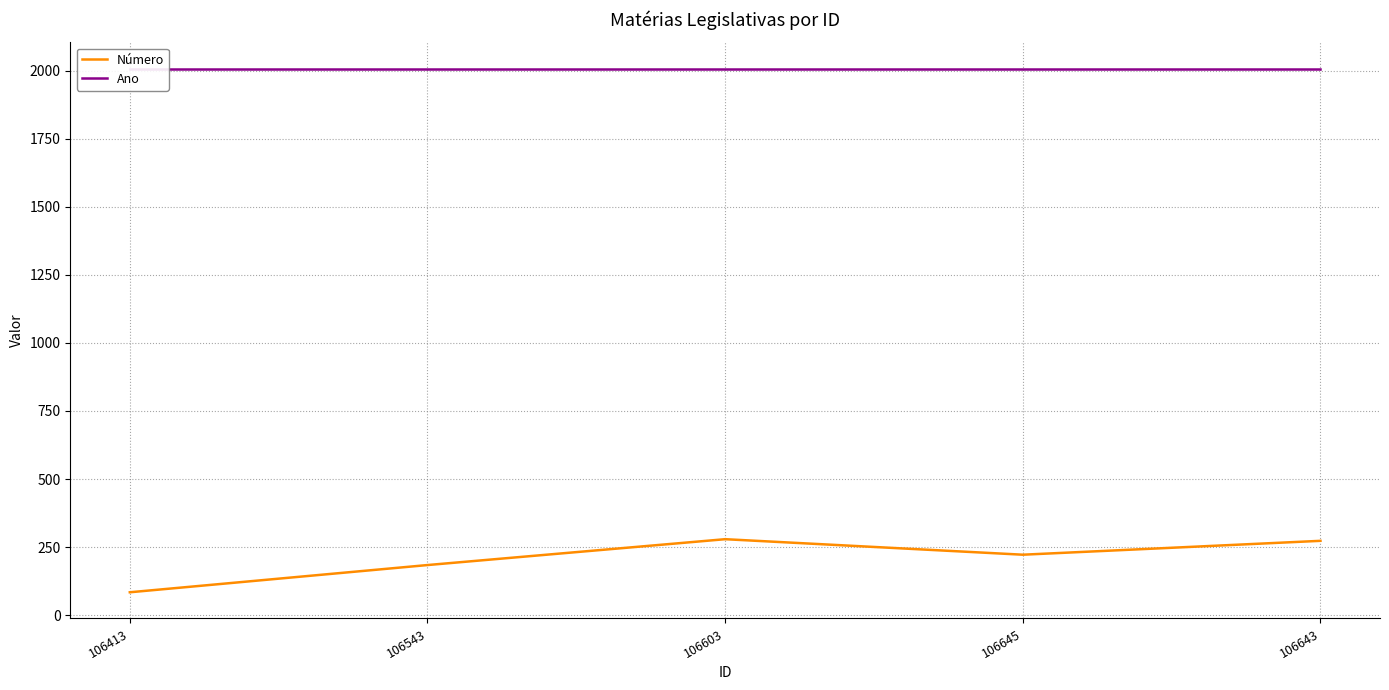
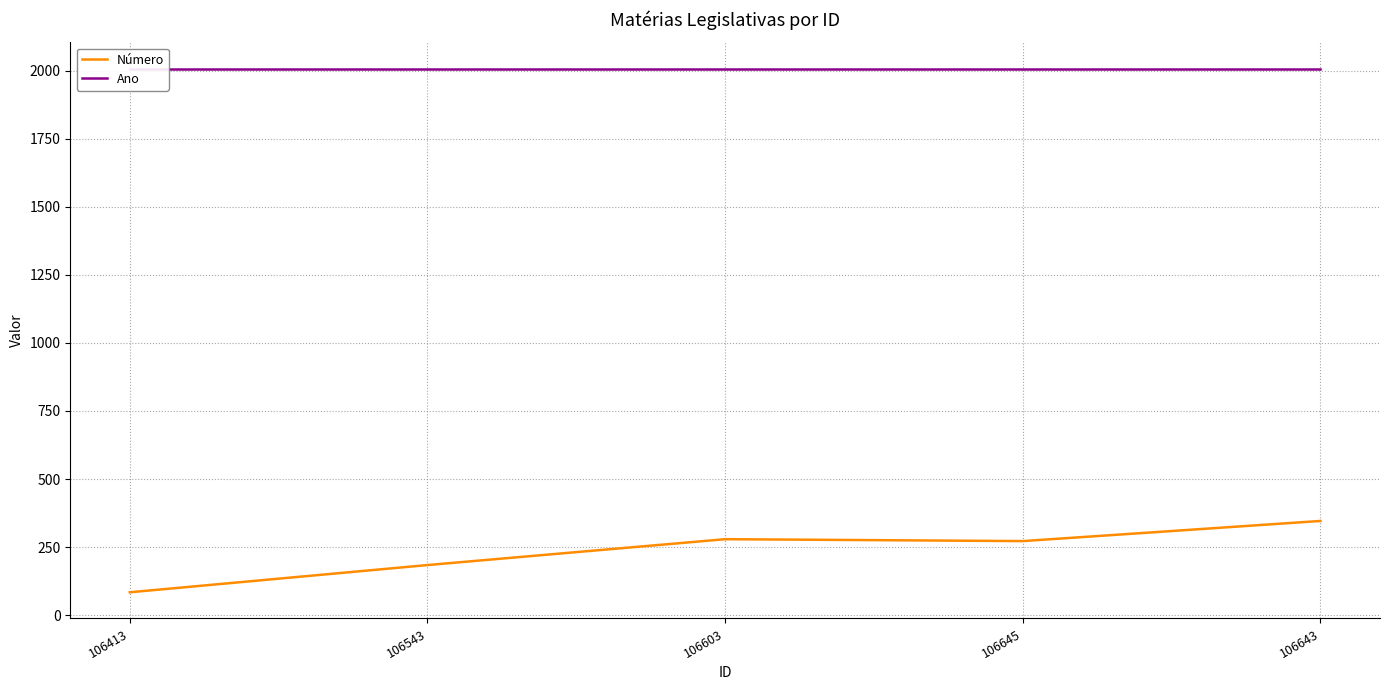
Número, 106645: 220 -> 270
Número, 106643: 270 -> 350
